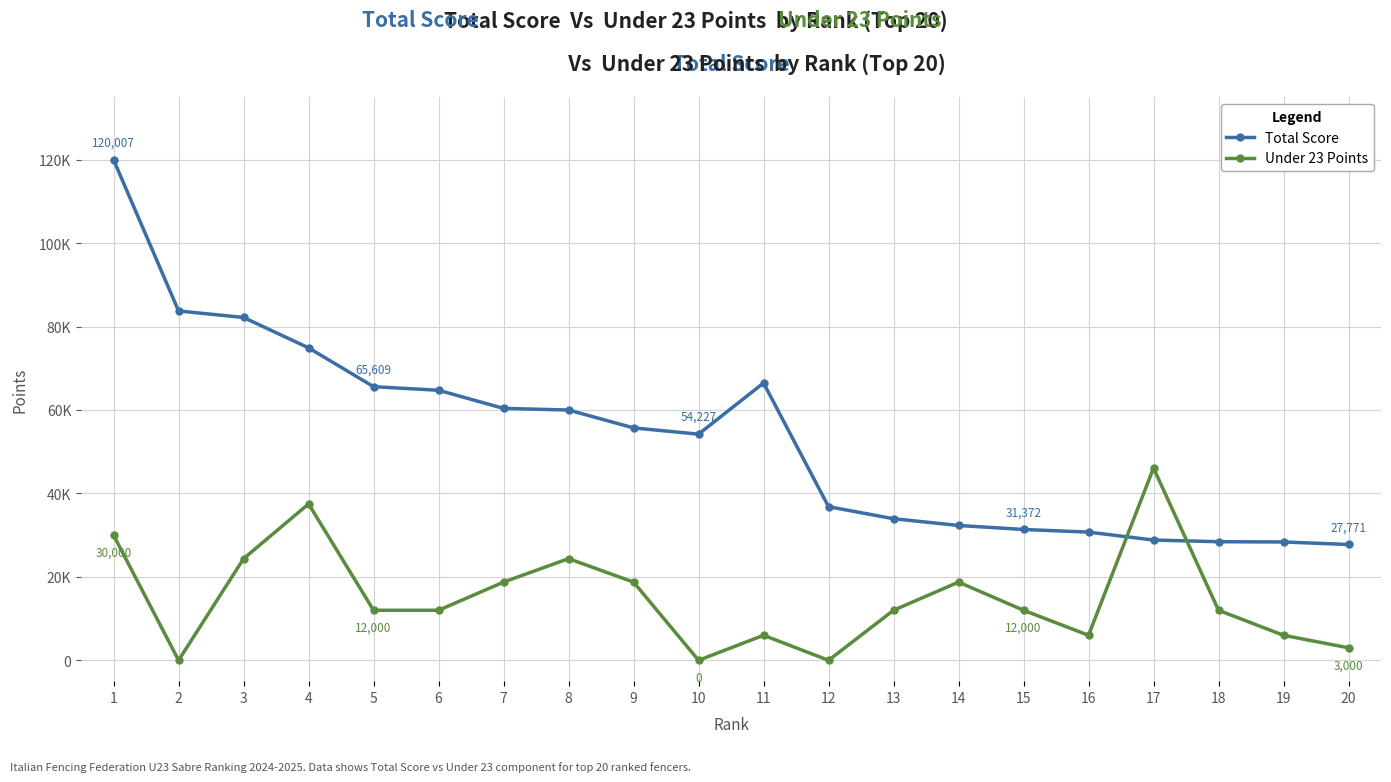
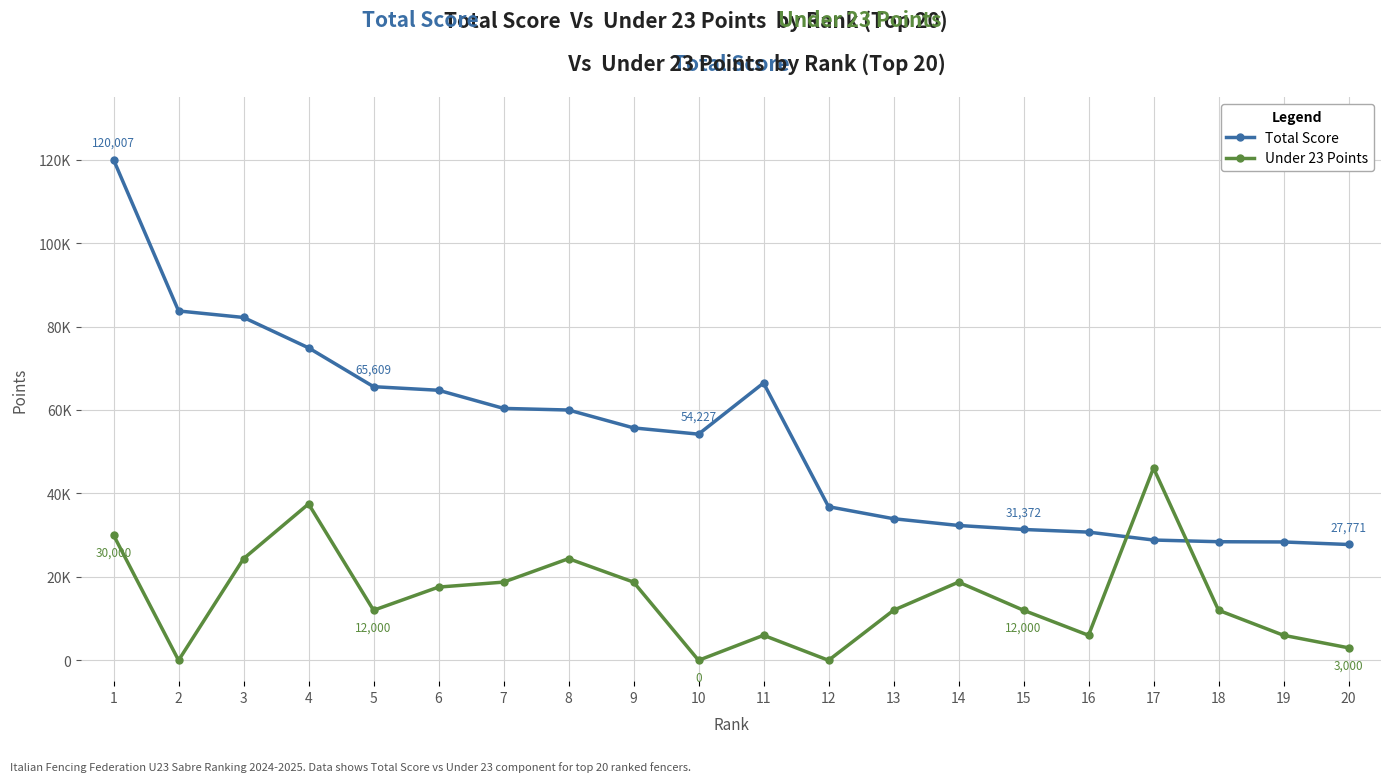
Under 23 Points, 6: 12000 -> 18000
